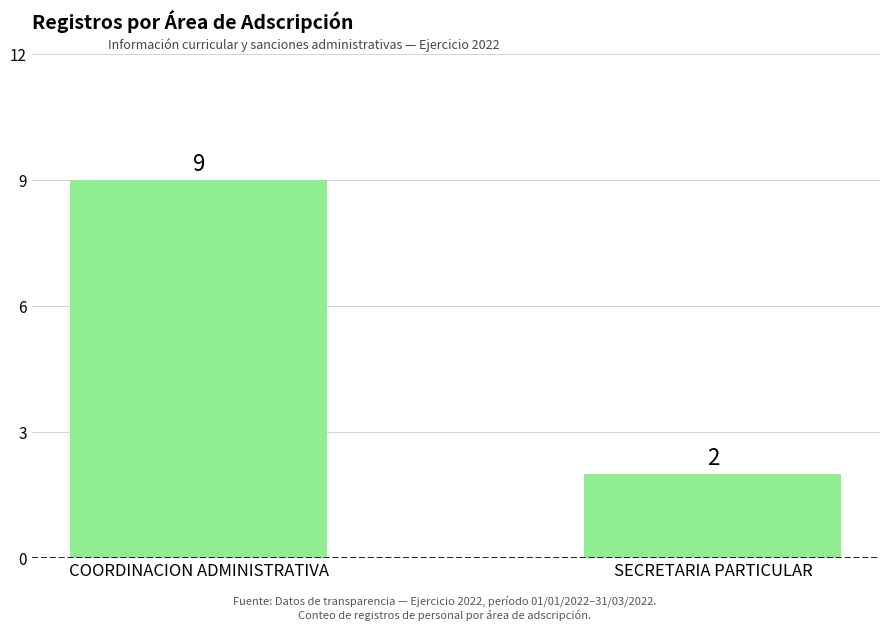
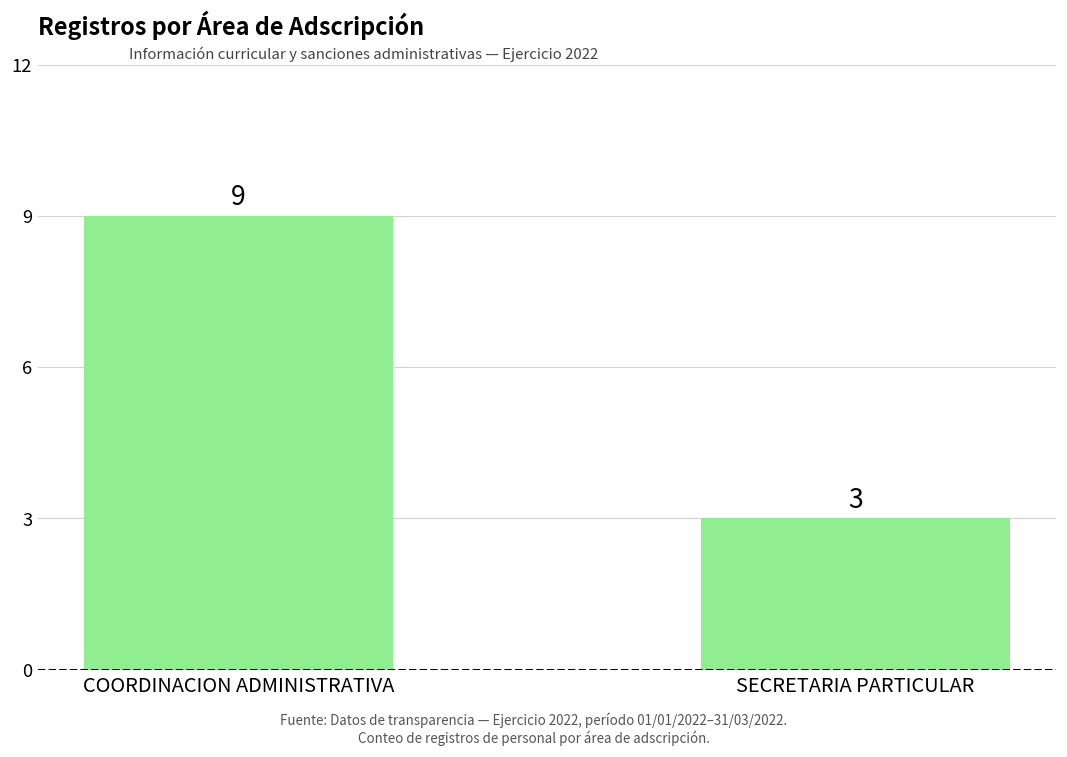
SECRETARIA PARTICULAR: 2 -> 3
